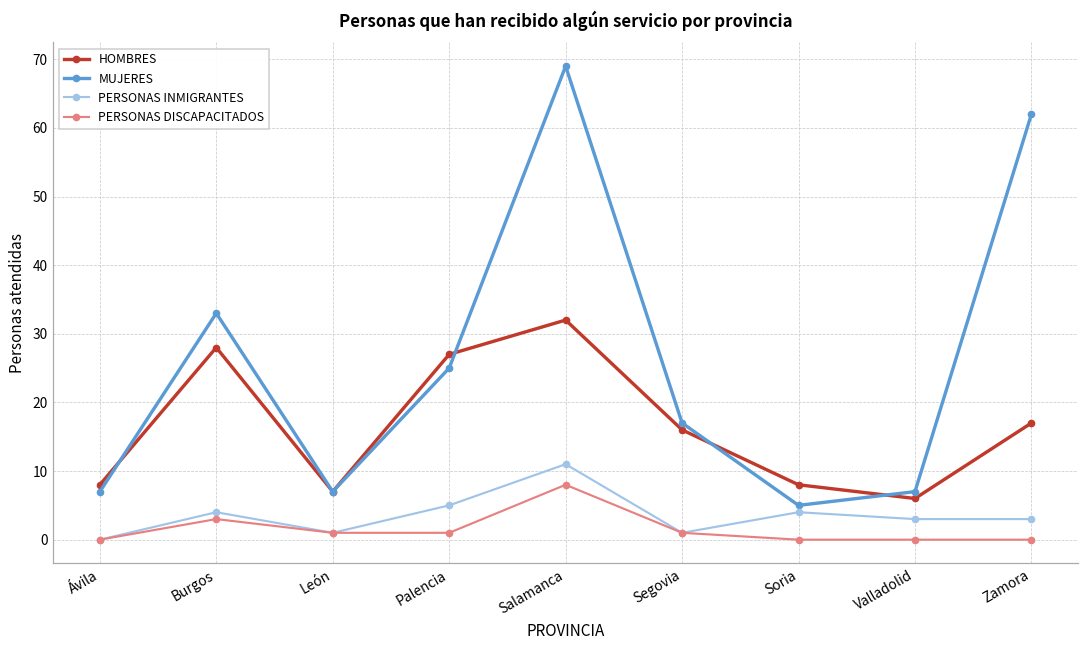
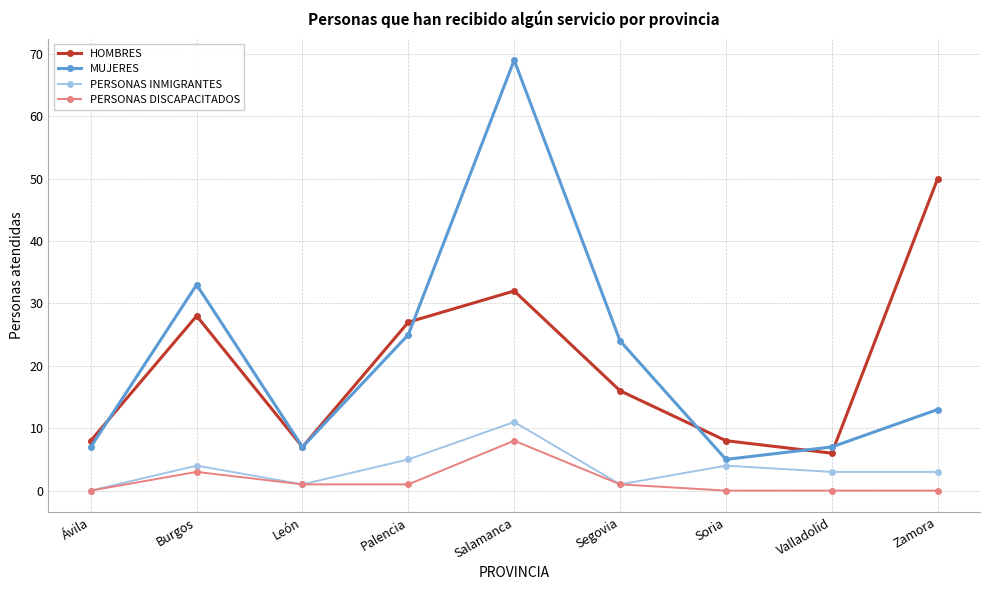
MUJERES, Segovia: 17 -> 24
HOMBRES, Zamora: 17 -> 50
MUJERES, Zamora: 62 -> 13
